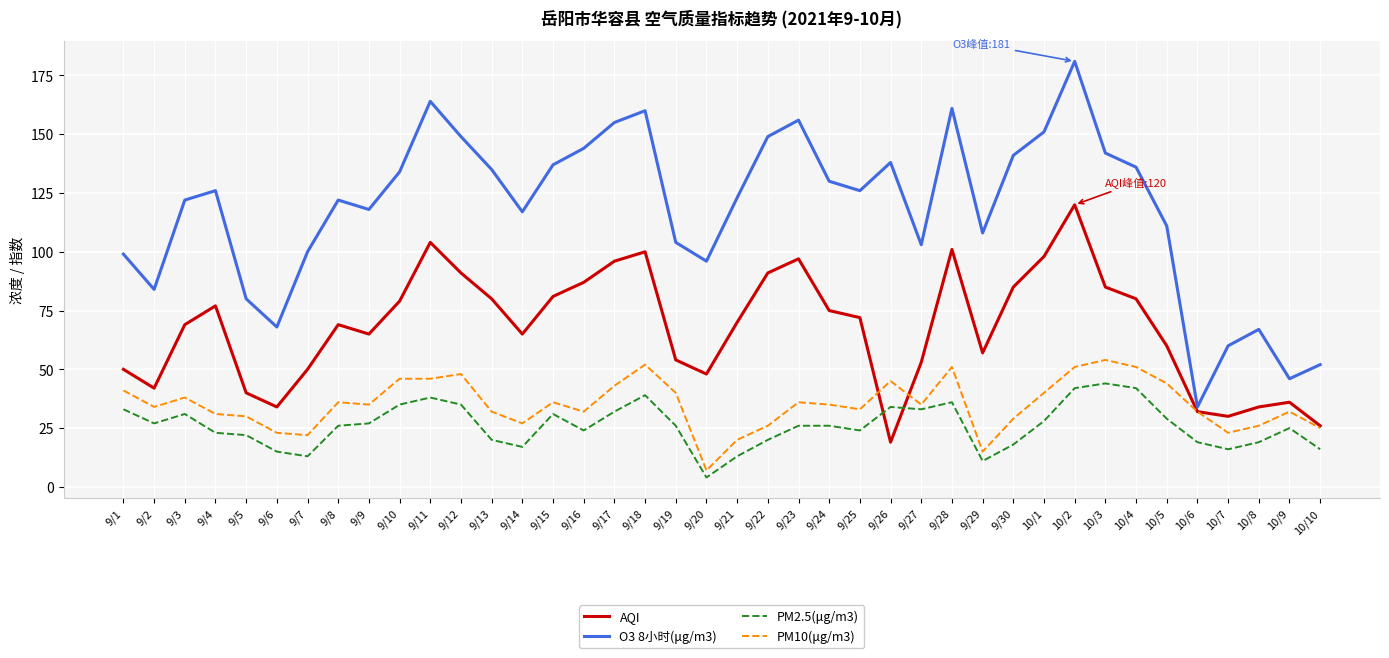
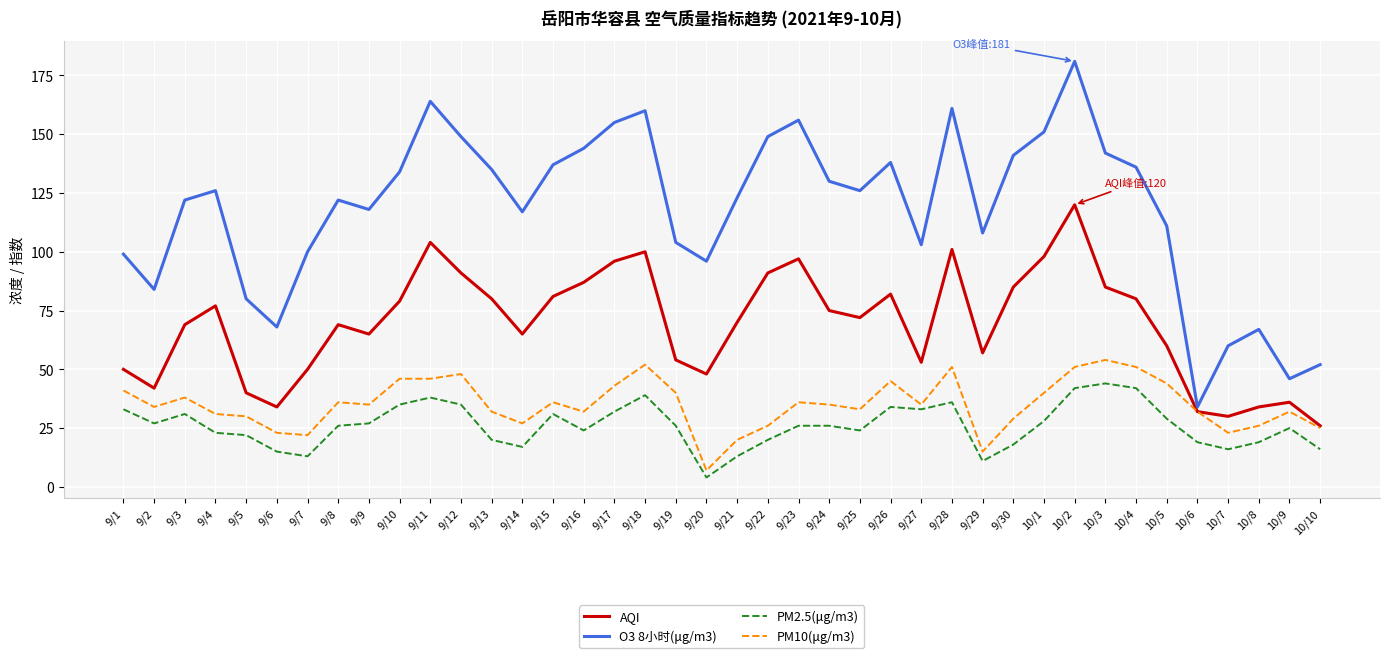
AQI, 9/26: 19 -> 82
